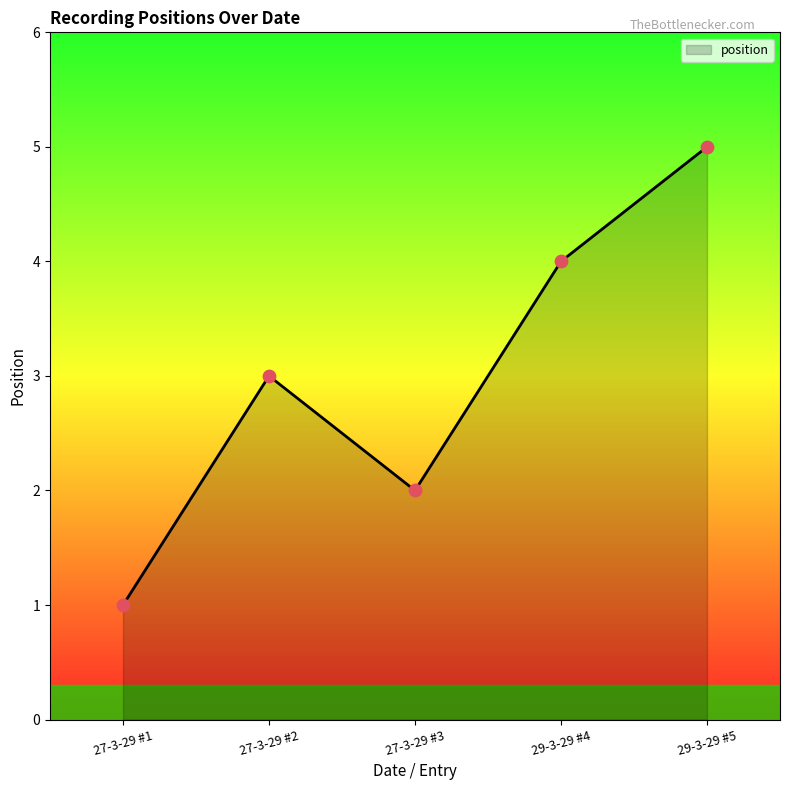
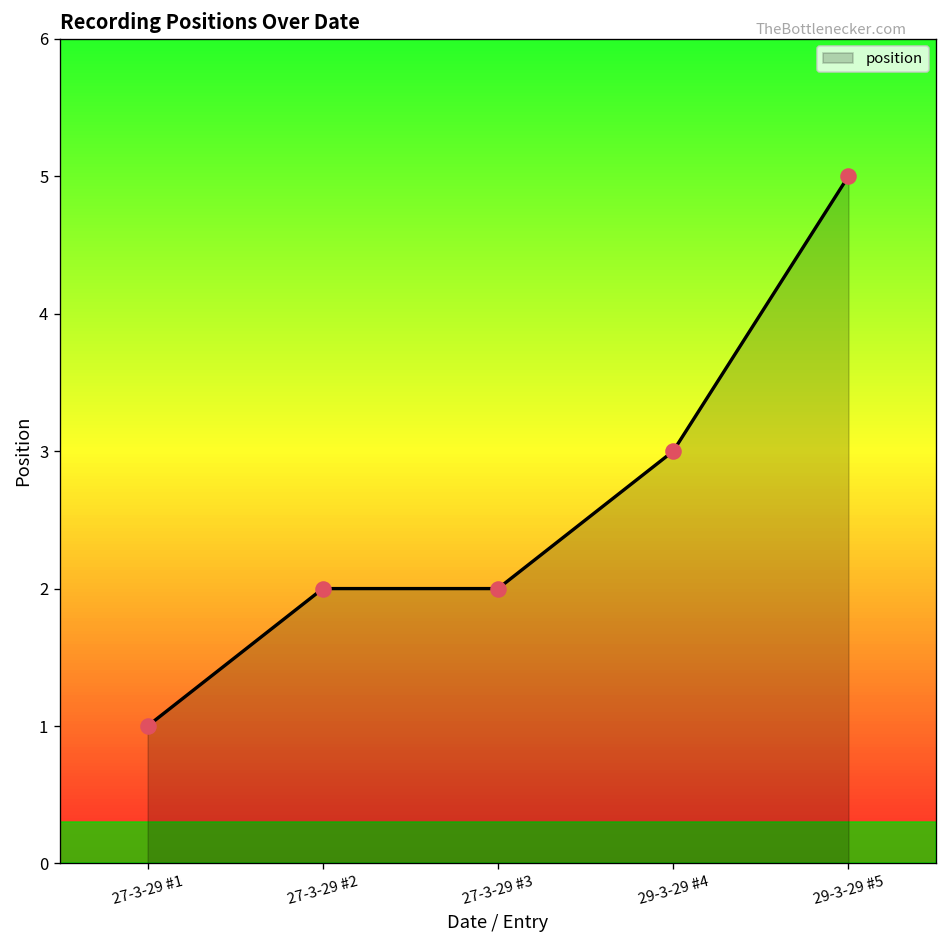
27-3-29 #2: 3 -> 2
29-3-29 #4: 4 -> 3
